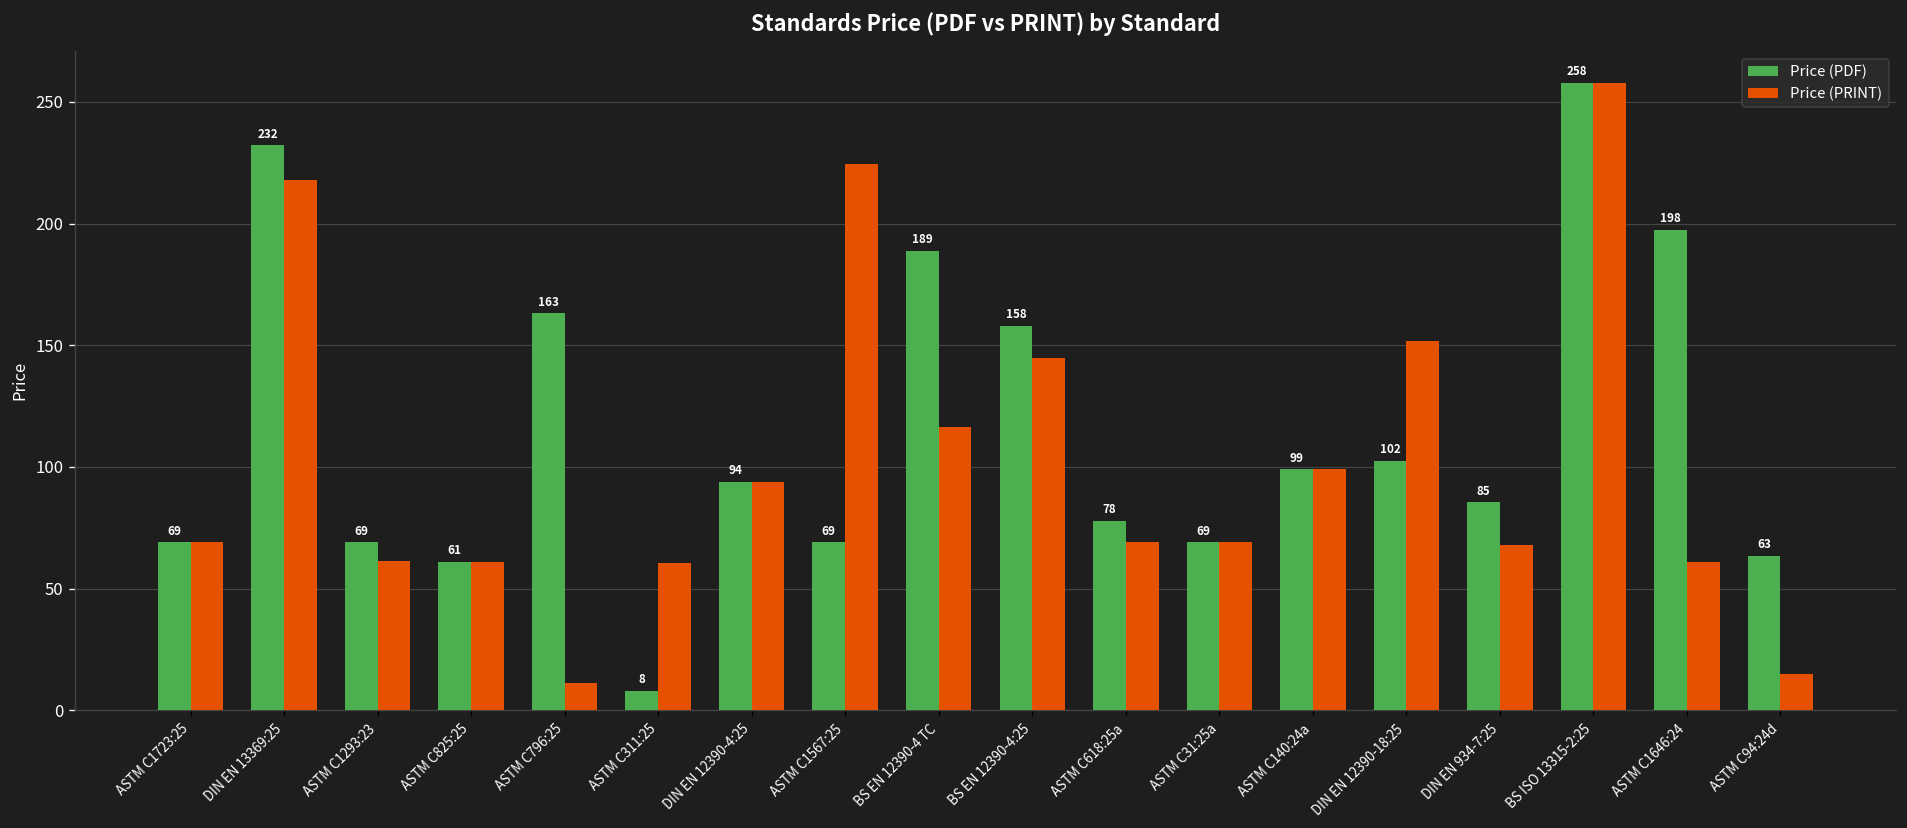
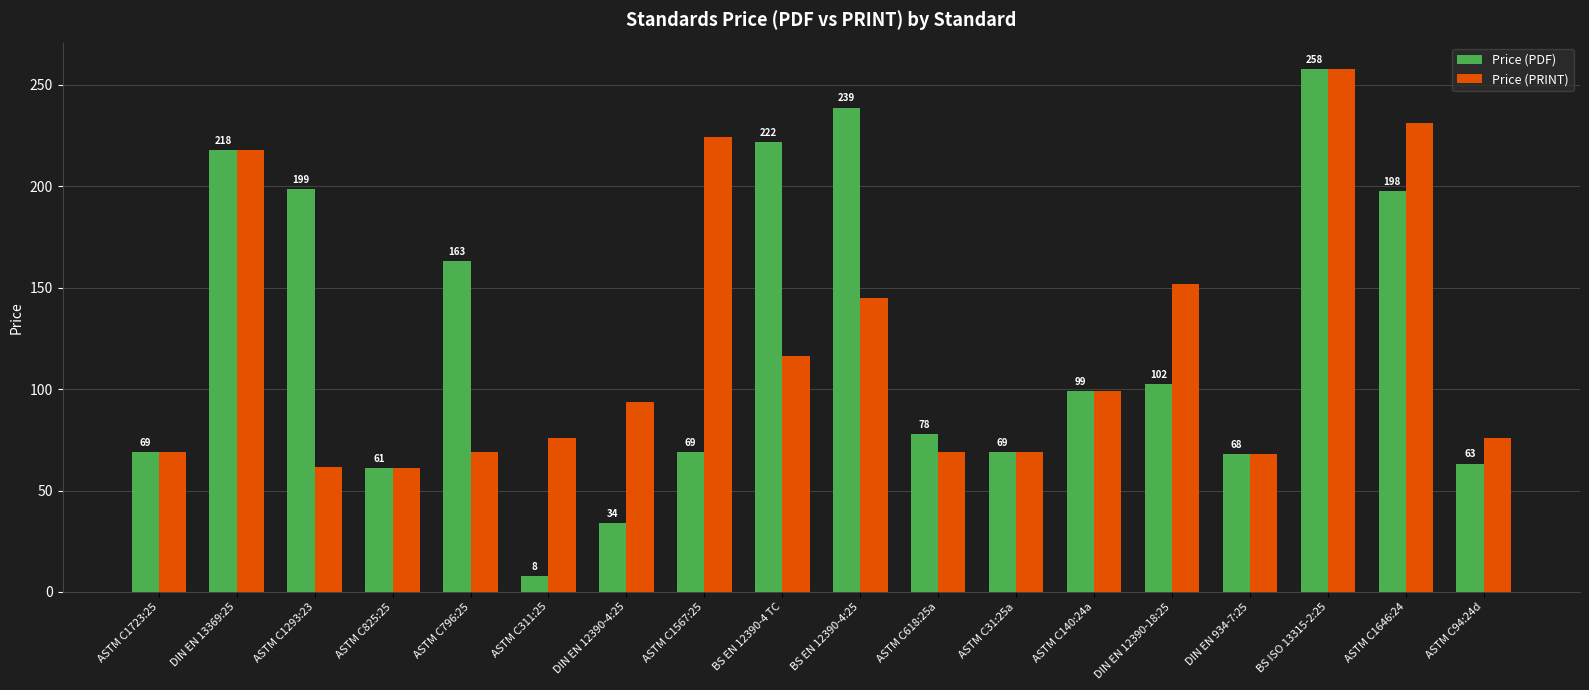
Price (PDF), DIN EN 13369:25: 232 -> 218
Price (PDF), ASTM C1293:23: 69 -> 199
Price (PRINT), ASTM C796:25: 11 -> 69
Price (PRINT), ASTM C311:25: 61 -> 76
Price (PDF), DIN EN 12390-4:25: 94 -> 34
Price (PDF), BS EN 12390-4 TC: 189 -> 222
Price (PDF), BS EN 12390-4:25: 158 -> 239
Price (PDF), DIN EN 934-7:25: 85 -> 68
Price (PRINT), ASTM C1646:24: 61 -> 232
Price (PRINT), ASTM C94:24d: 15 -> 76
